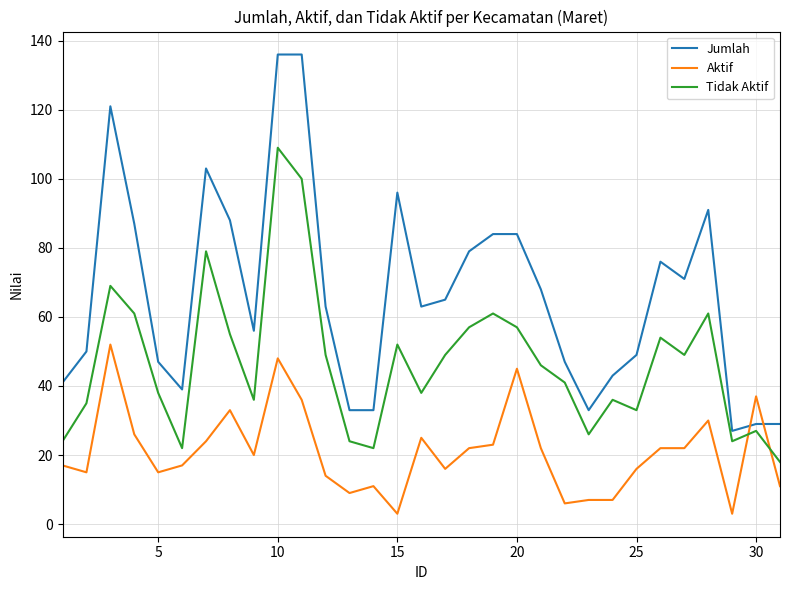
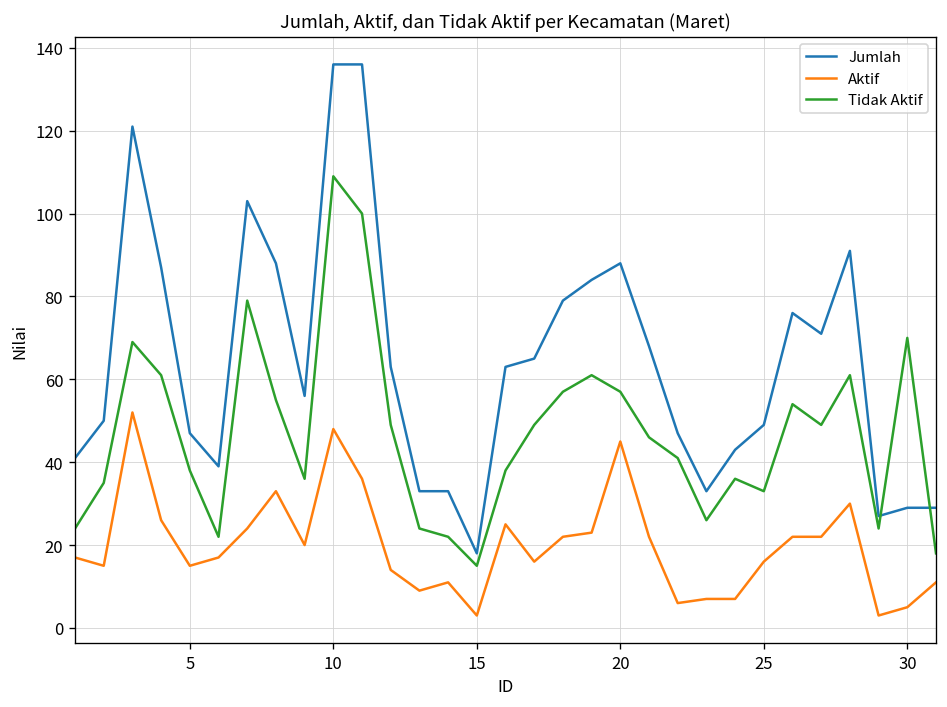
Jumlah, 15: 96 -> 18
Tidak Aktif, 15: 52 -> 15
Jumlah, 20: 84 -> 88
Aktif, 30: 37 -> 5
Tidak Aktif, 30: 27 -> 70
